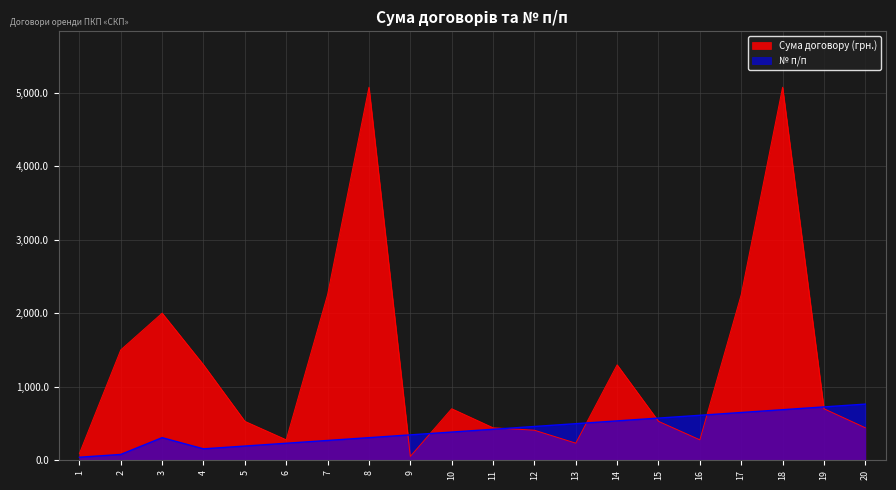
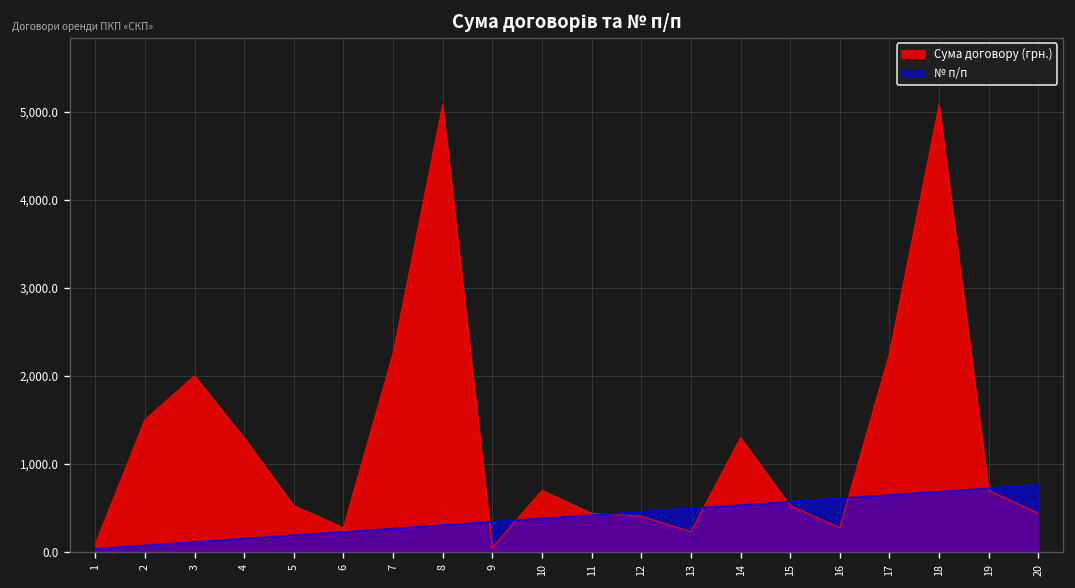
№ п/п, 3: 300 -> 100
